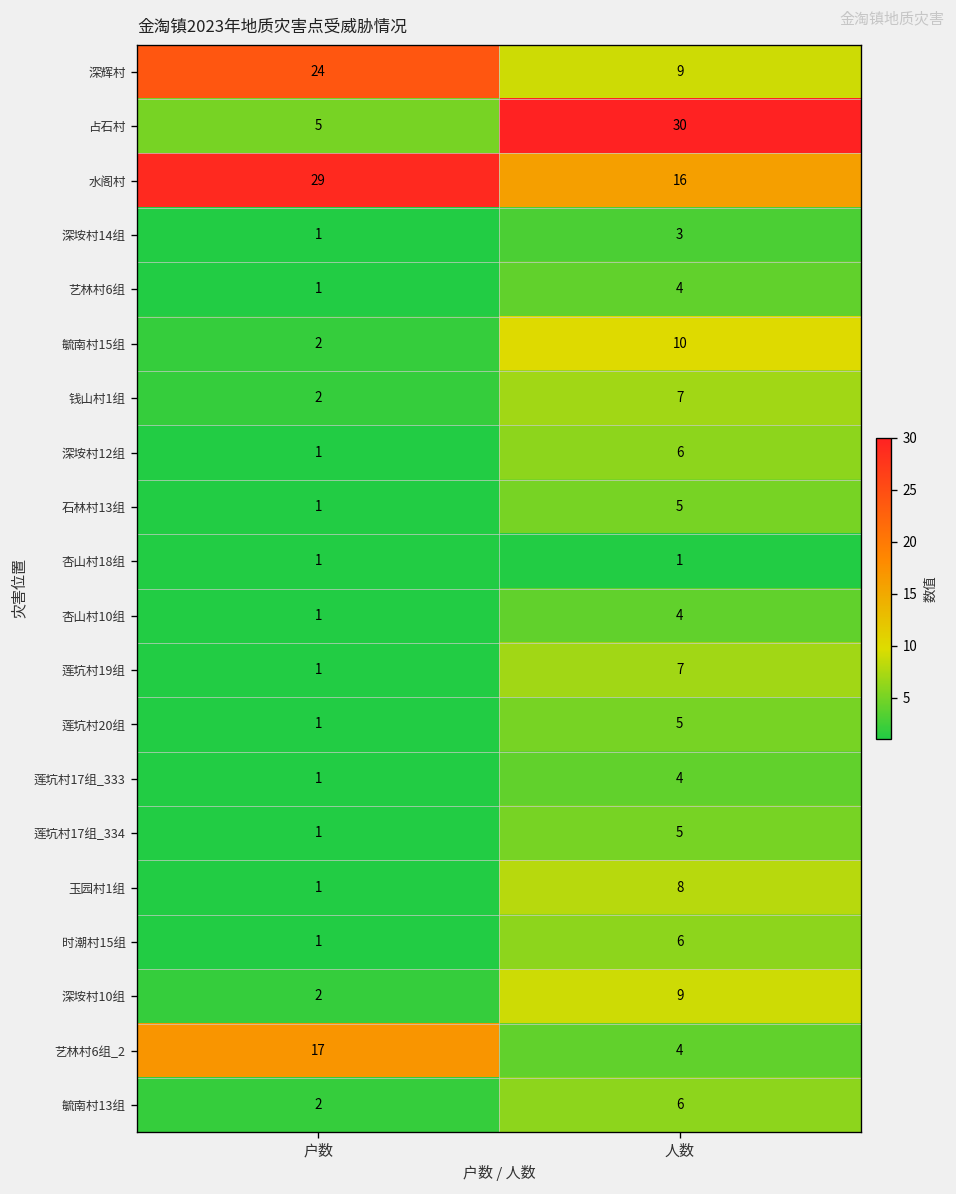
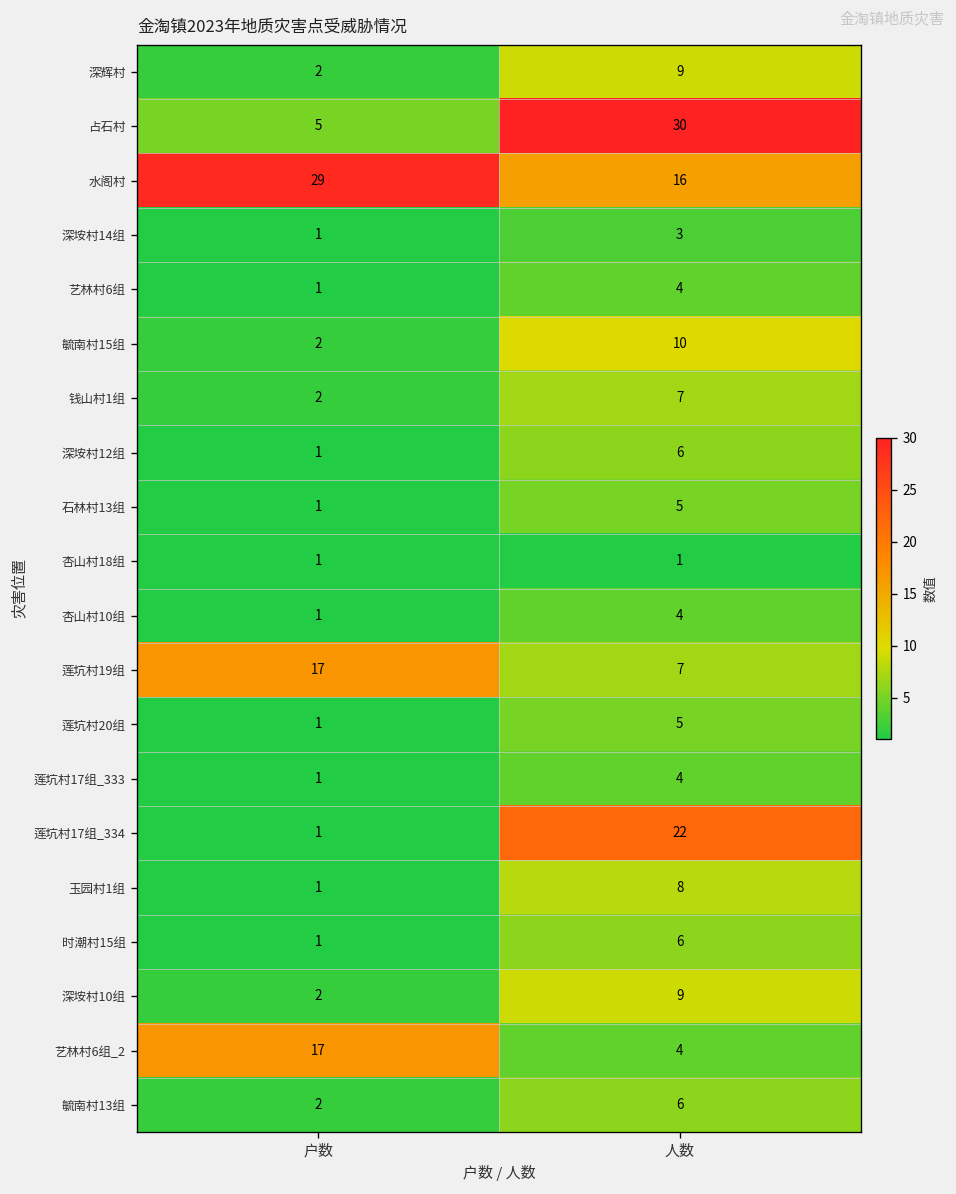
深辉村, 户数: 24 -> 2
莲坑村19组, 户数: 1 -> 17
莲坑村17组_334, 人数: 5 -> 22
